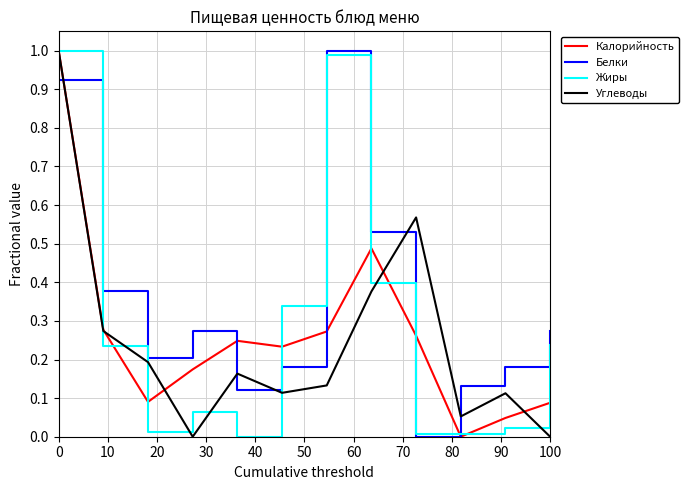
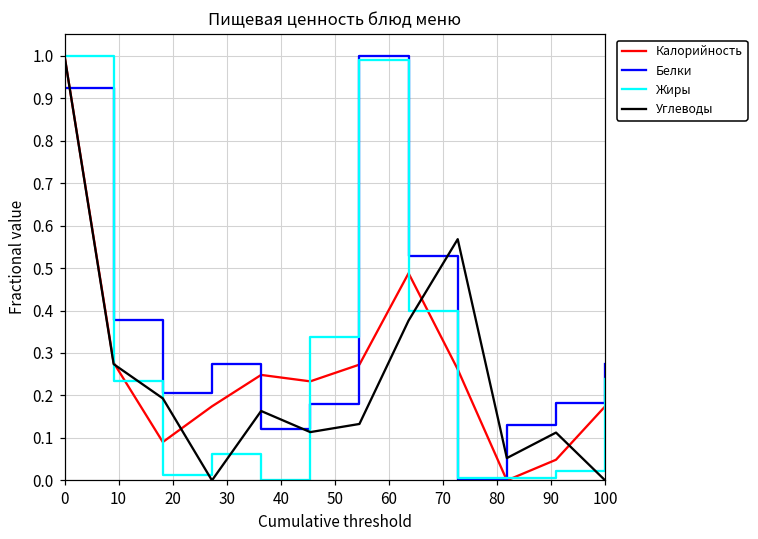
Калорийность, 100: 0.09 -> 0.17
